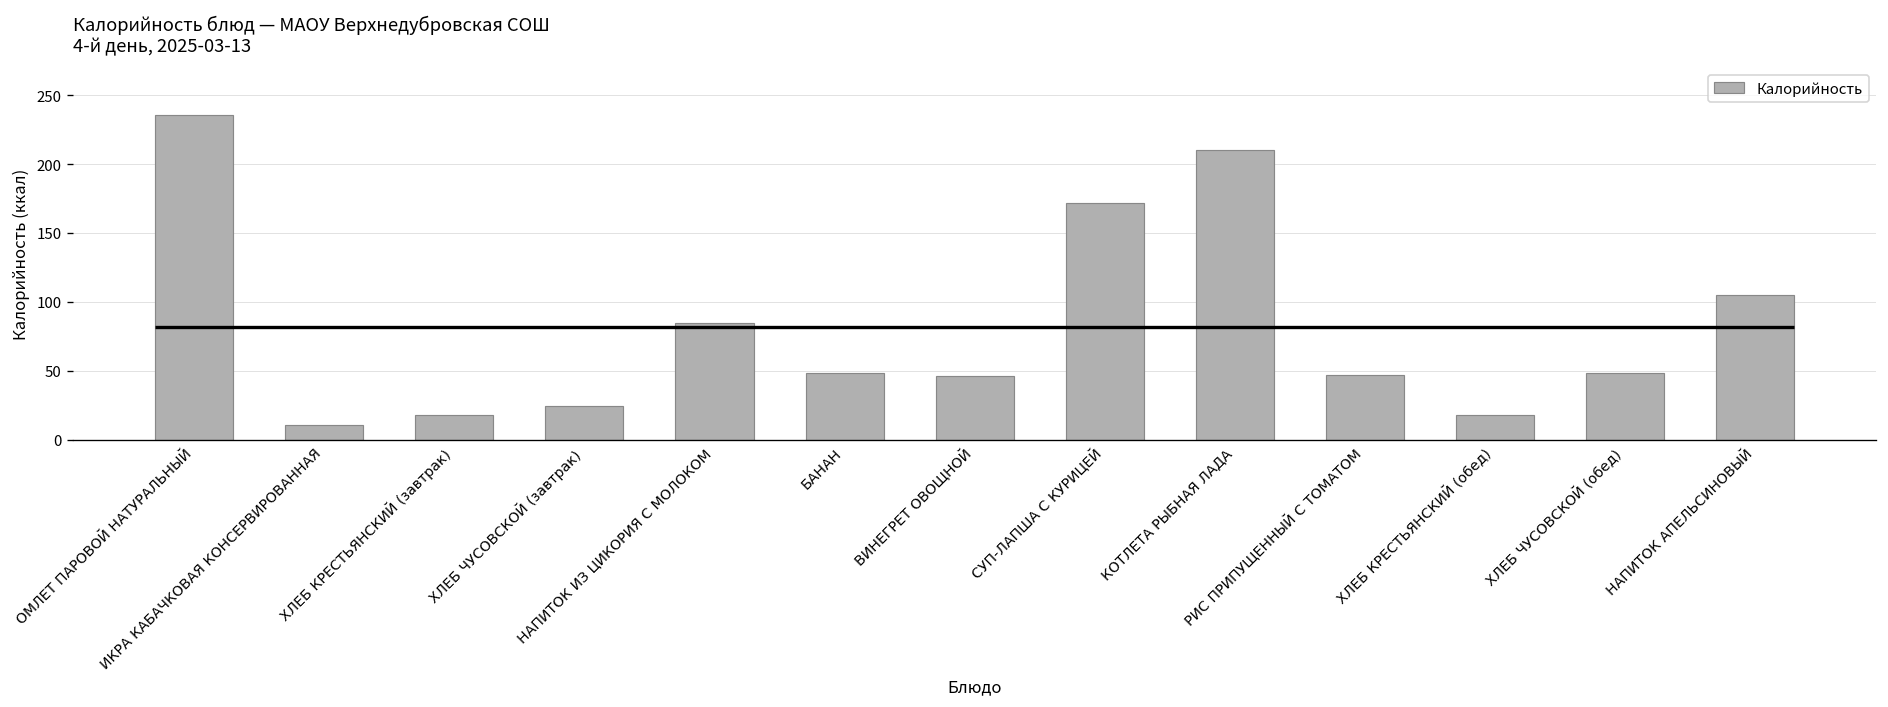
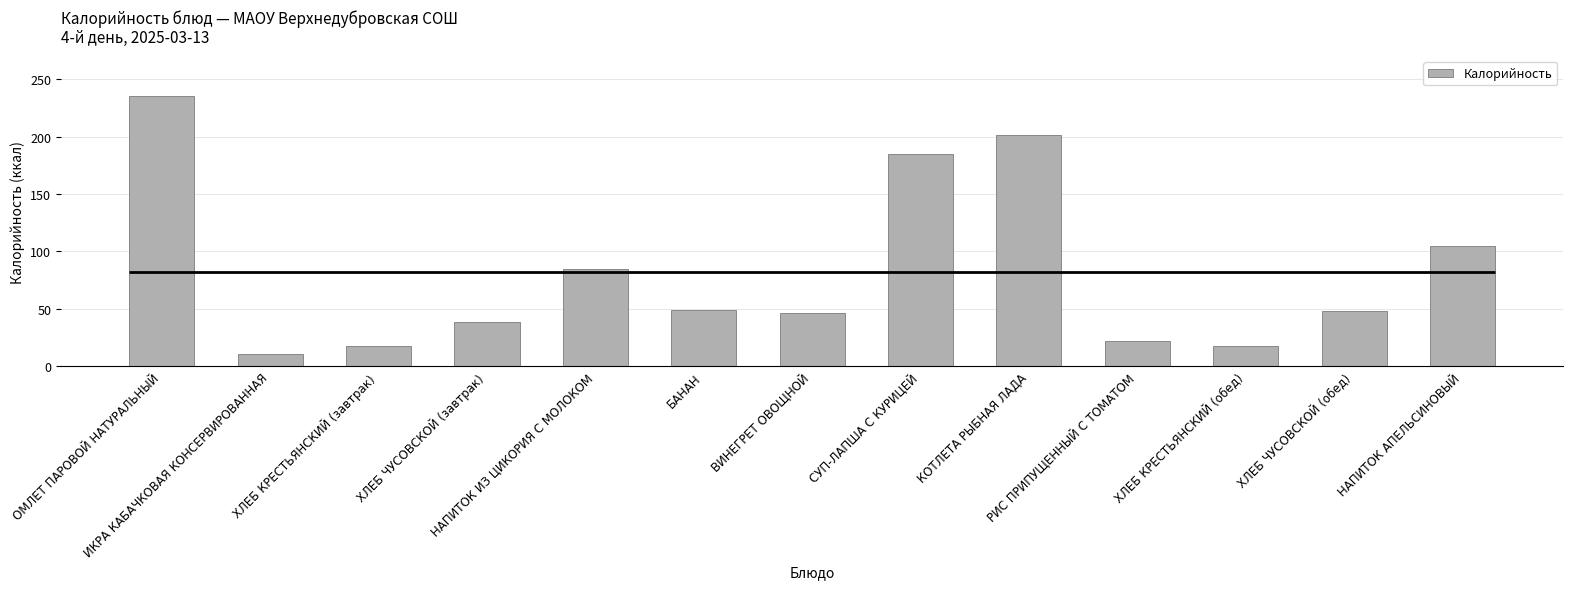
ХЛЕБ ЧУСОВСКОЙ (завтрак): 25 -> 39
СУП-ЛАПША С КУРИЦЕЙ: 172 -> 185
КОТЛЕТА РЫБНАЯ ЛАДА: 210 -> 201
РИС ПРИПУЩЕННЫЙ С ТОМАТОМ: 47 -> 22
